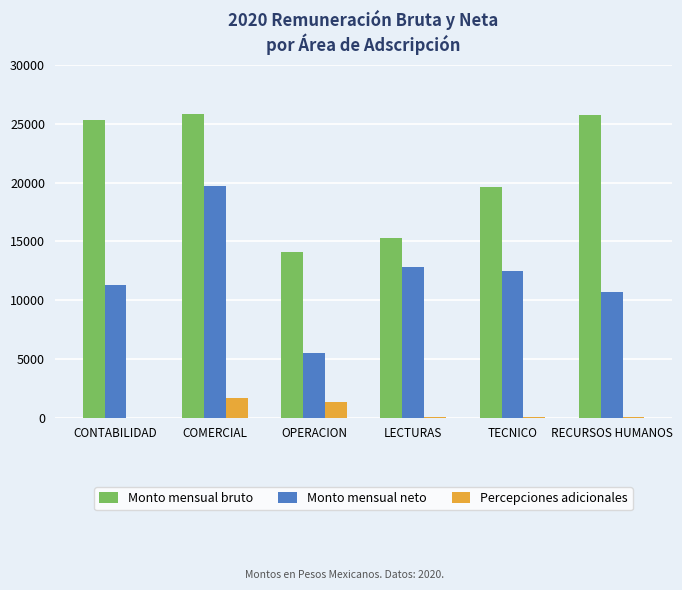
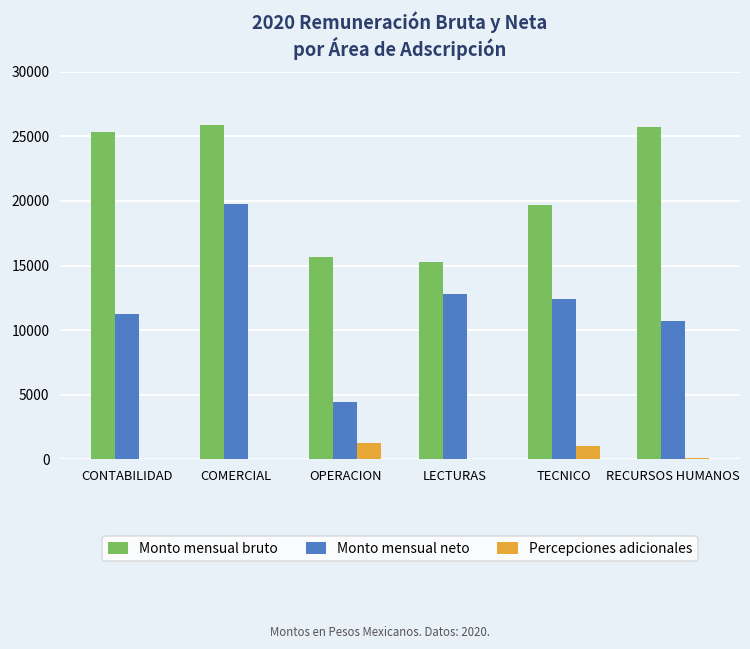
Percepciones adicionales, COMERCIAL: 1700 -> 0
Monto mensual bruto, OPERACION: 14100 -> 15700
Monto mensual neto, OPERACION: 5500 -> 4500
Percepciones adicionales, TECNICO: 0 -> 1000
